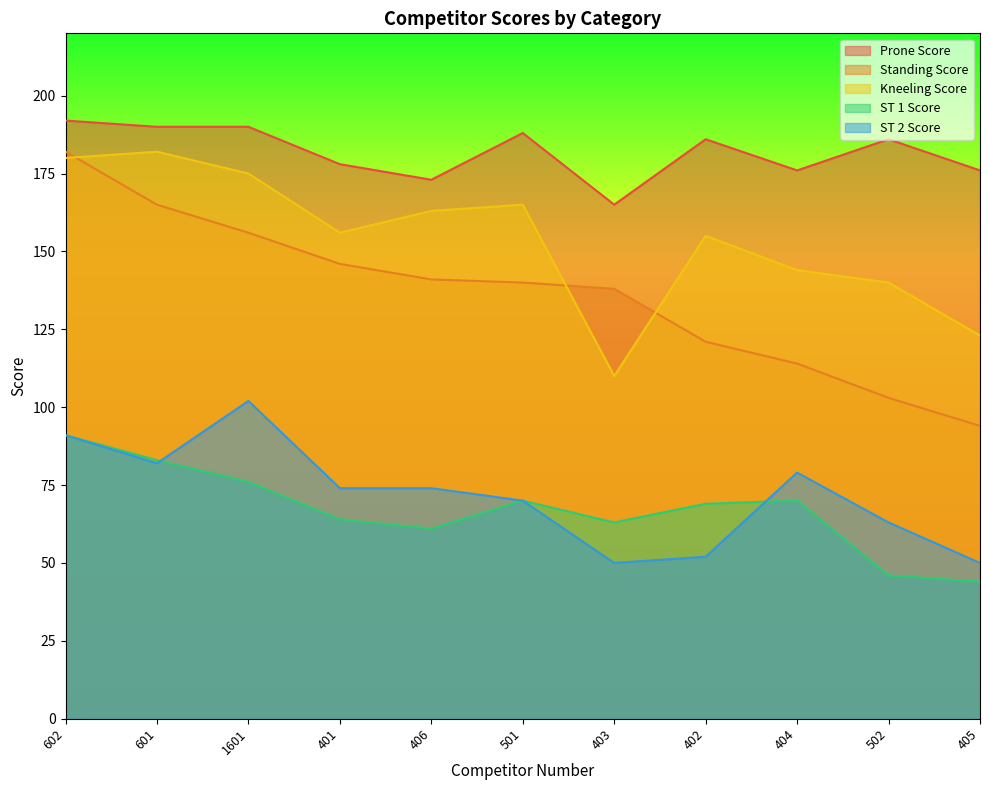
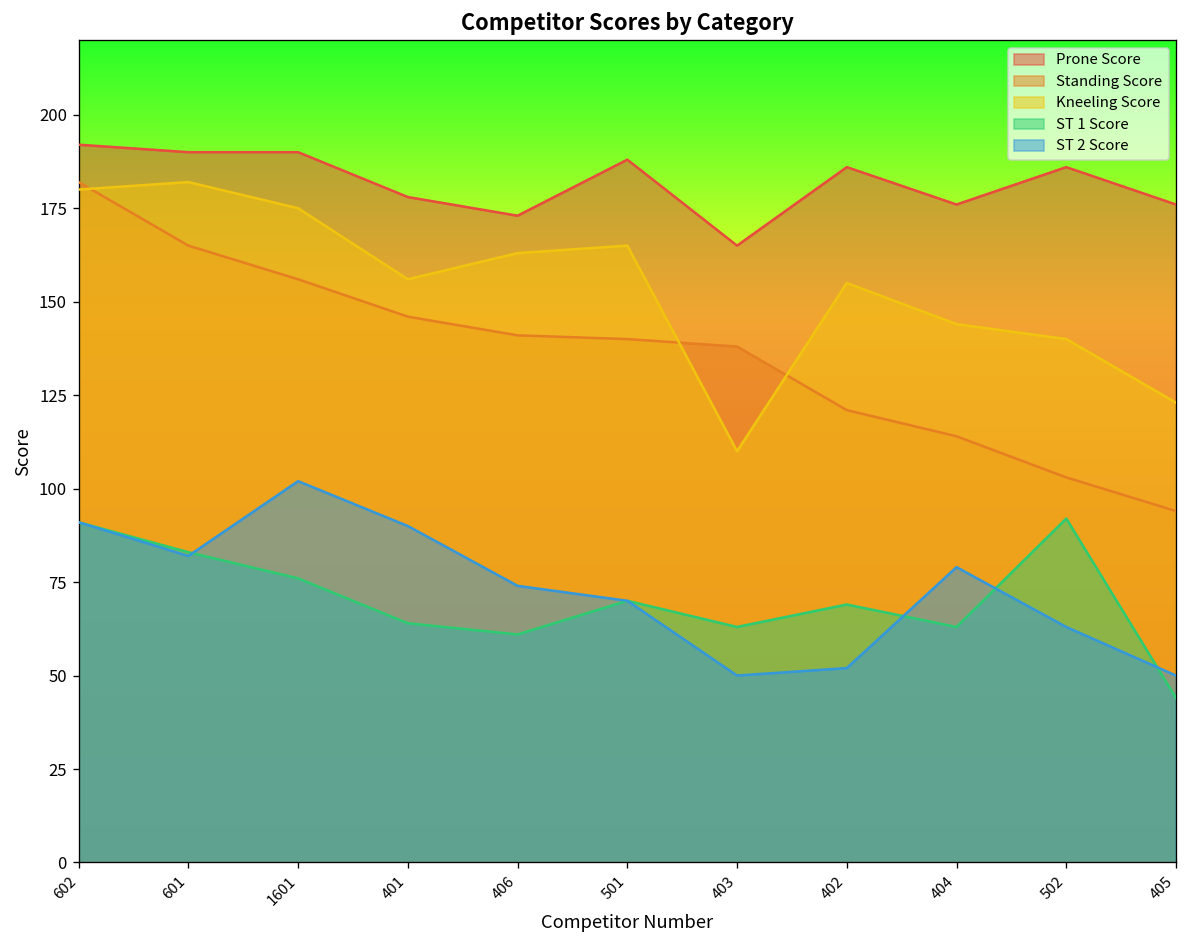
ST 2 Score, 401: 74 -> 90
ST 1 Score, 404: 70 -> 63
ST 1 Score, 502: 46 -> 92
